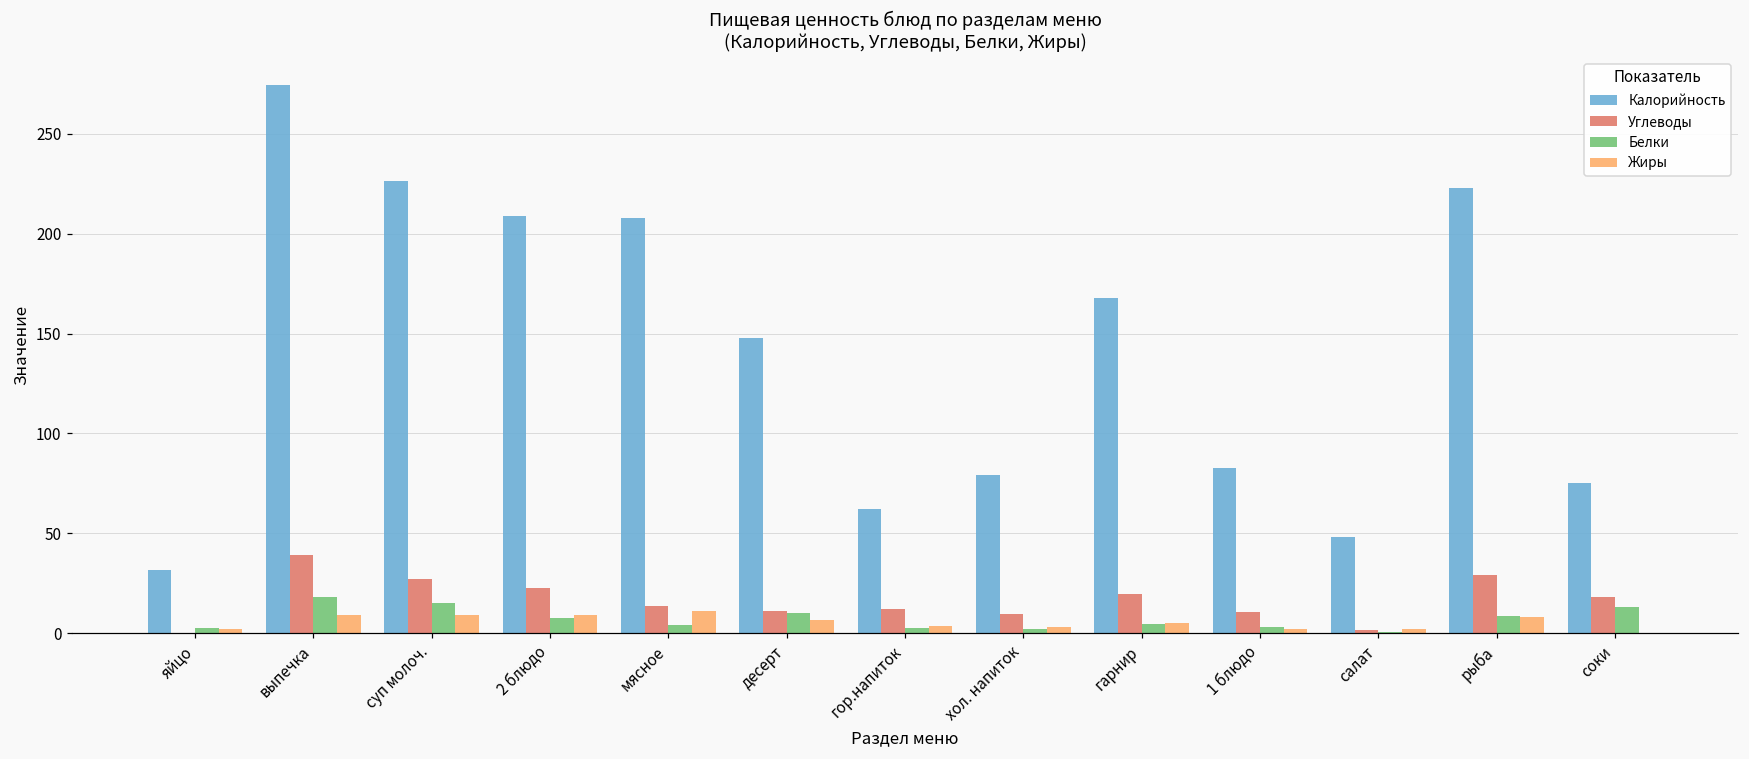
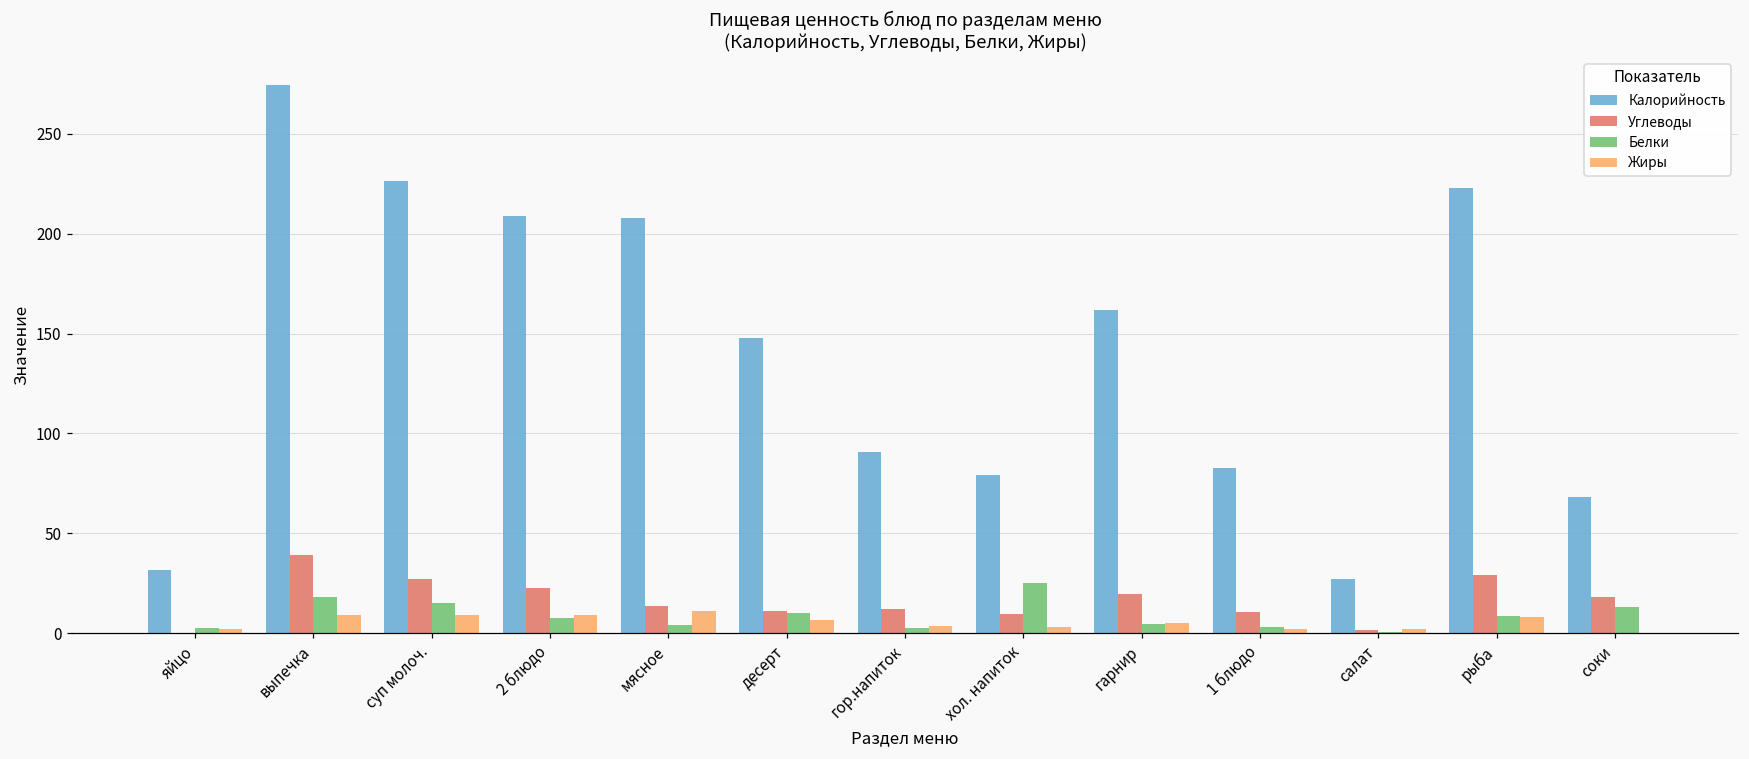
Калорийность, гор.напиток: 62 -> 91
Белки, хол. напиток: 2 -> 25
Калорийность, гарнир: 168 -> 162
Калорийность, салат: 48 -> 27
Калорийность, соки: 75 -> 68
